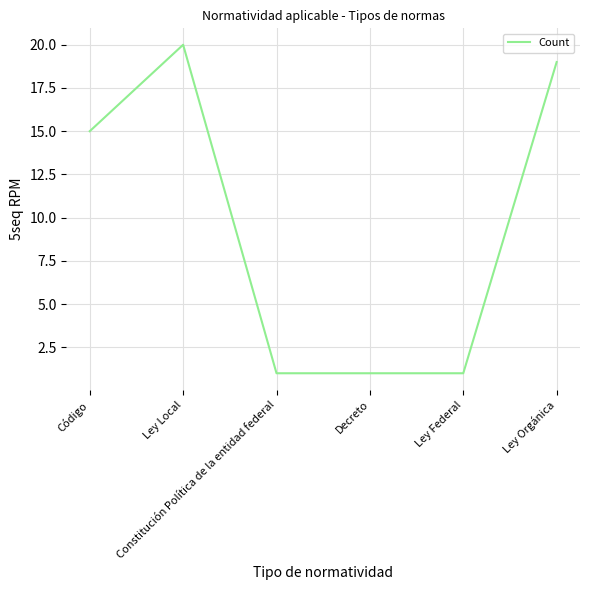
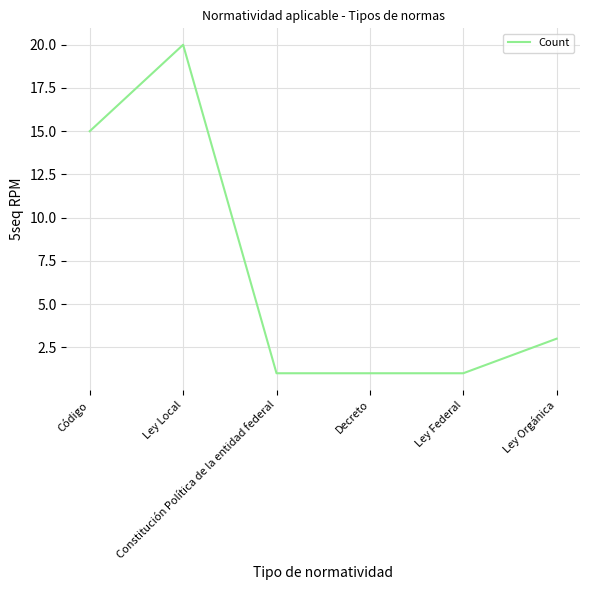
Ley Orgánica: 19 -> 3
